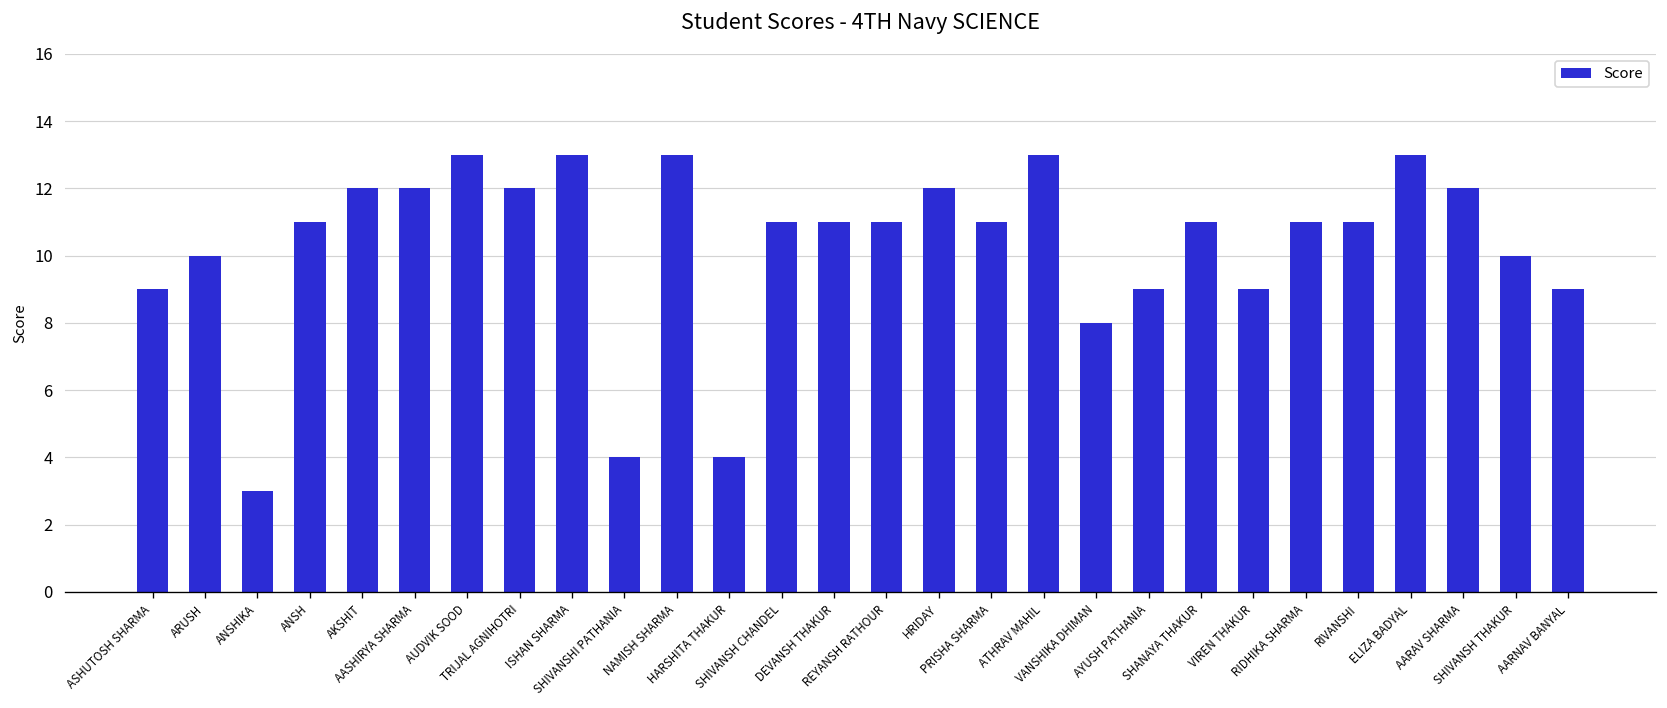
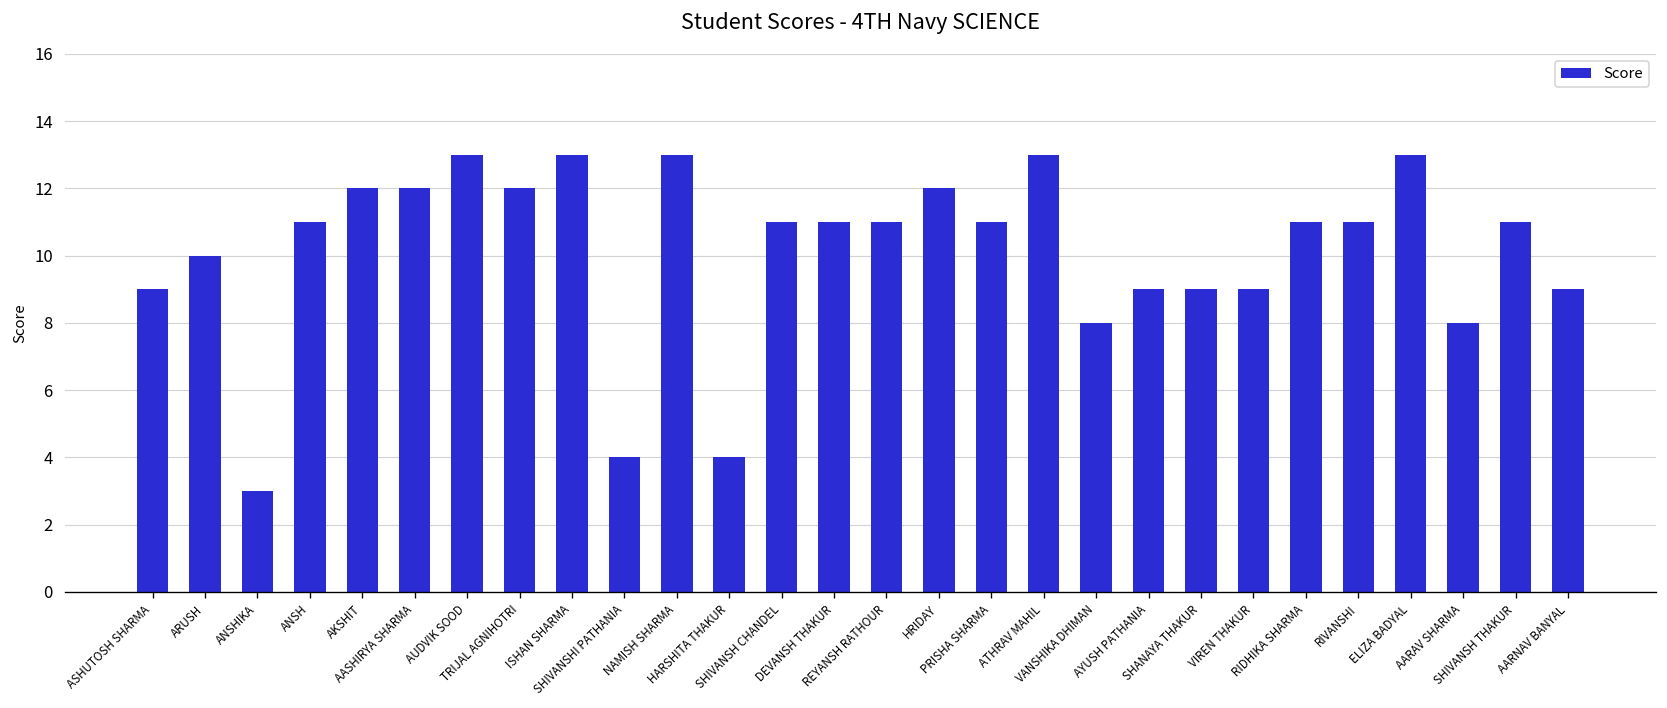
SHANAYA THAKUR: 11 -> 9
AARAV SHARMA: 12 -> 8
SHIVANSH THAKUR: 10 -> 11
